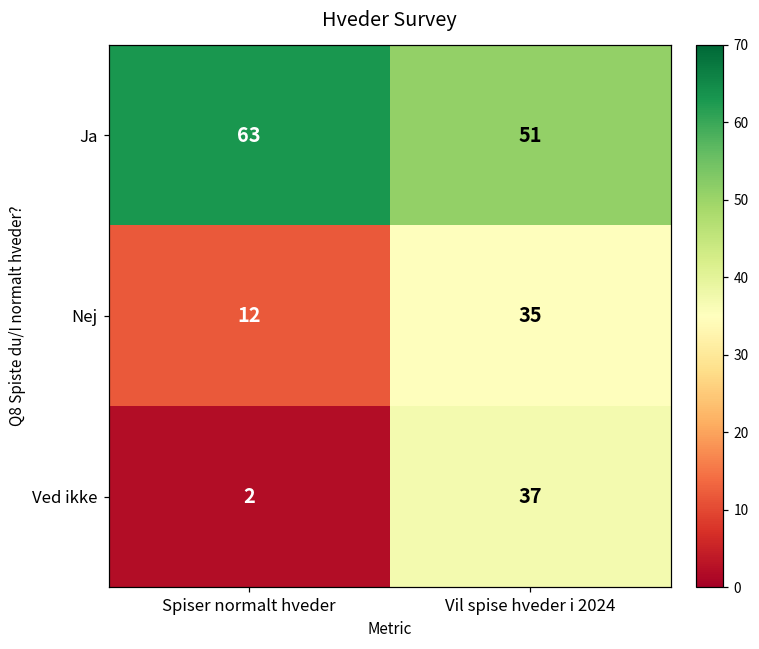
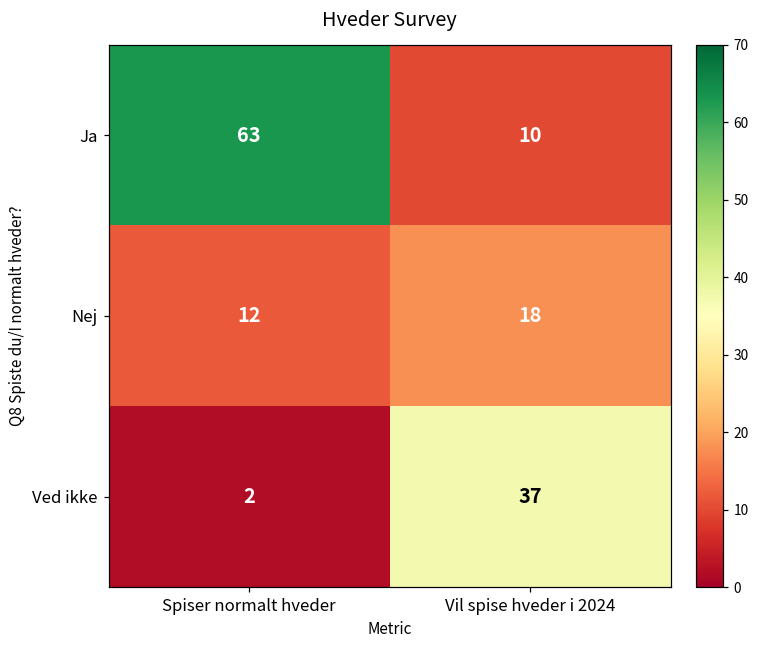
Ja, Vil spise hveder i 2024: 51 -> 10
Nej, Vil spise hveder i 2024: 35 -> 18
